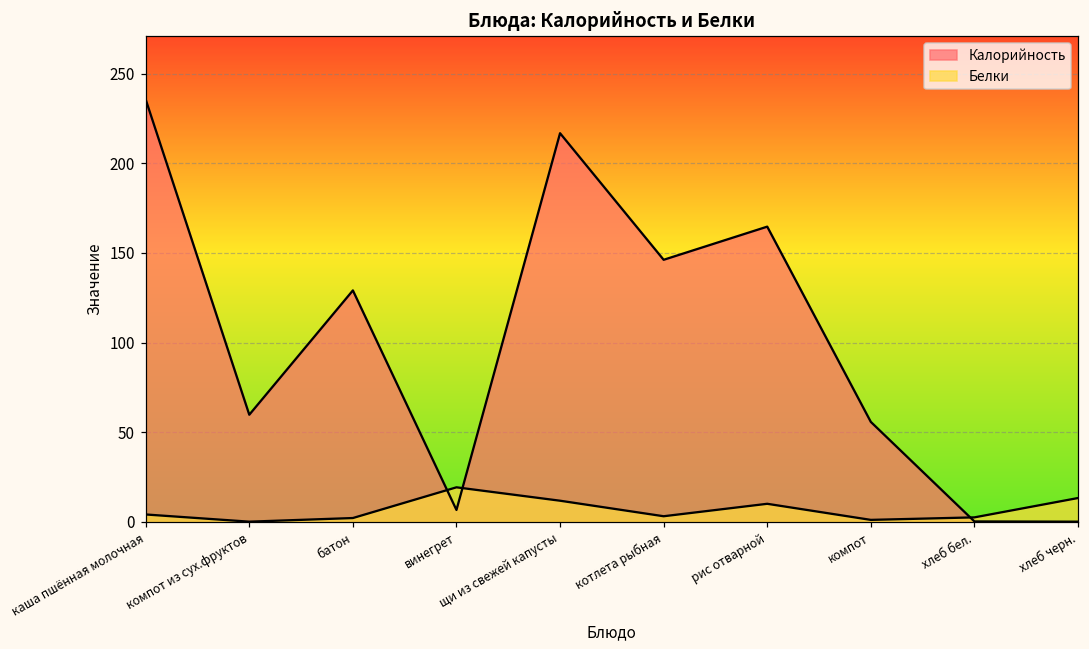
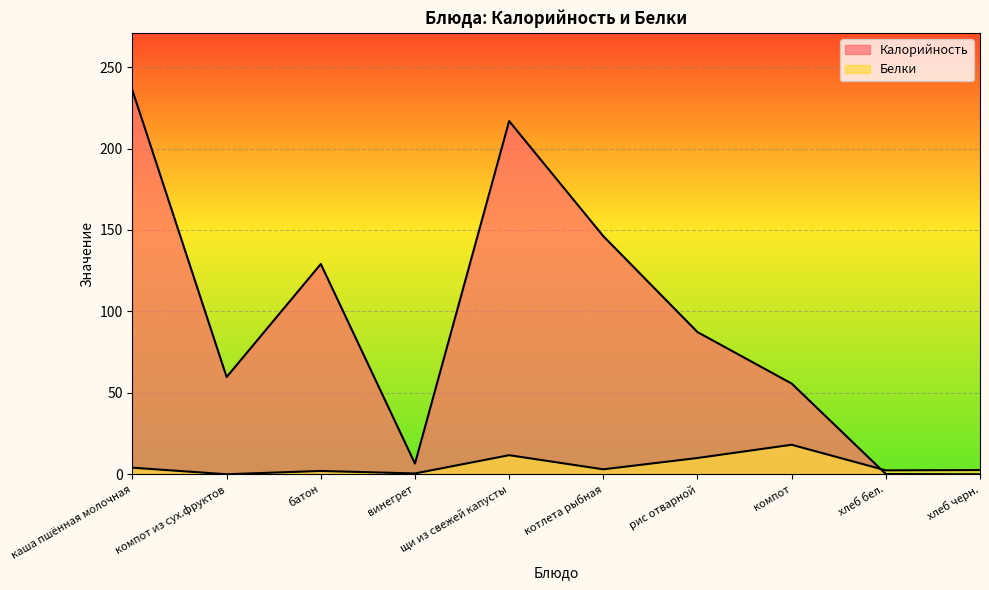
Белки, винегрет: 19 -> 0
Калорийность, рис отварной: 165 -> 87
Белки, компот: 1 -> 18
Белки, хлеб черн.: 13 -> 3
